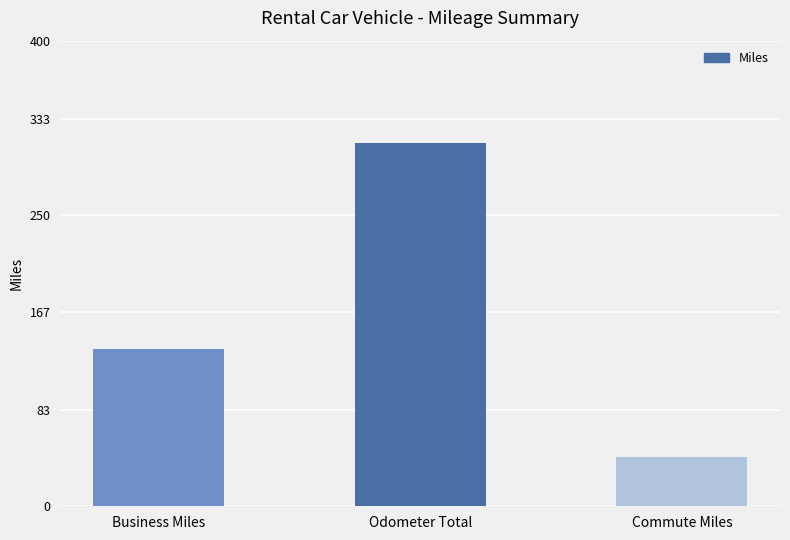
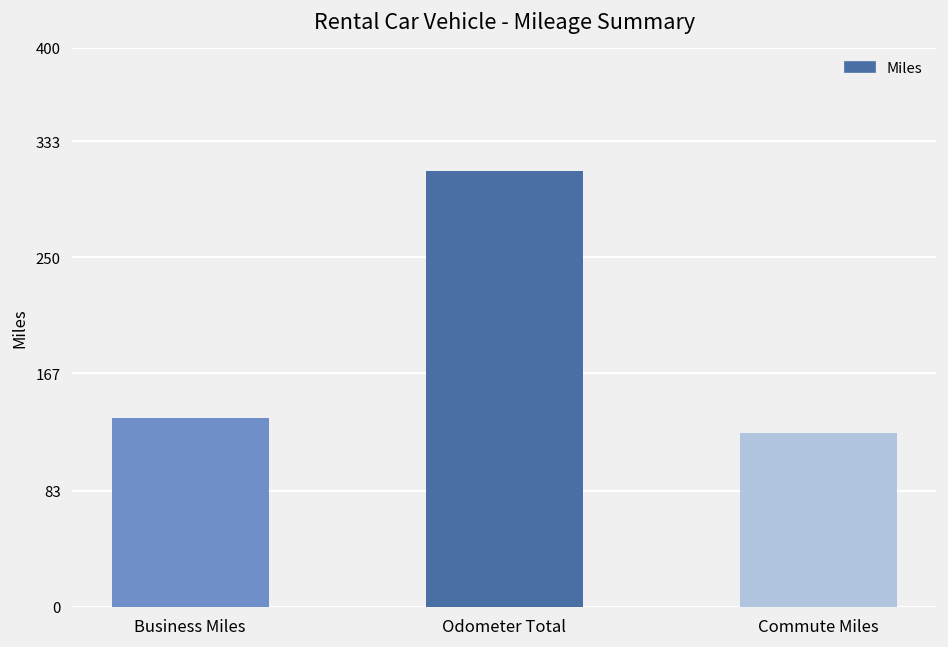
Commute Miles: 42 -> 124
